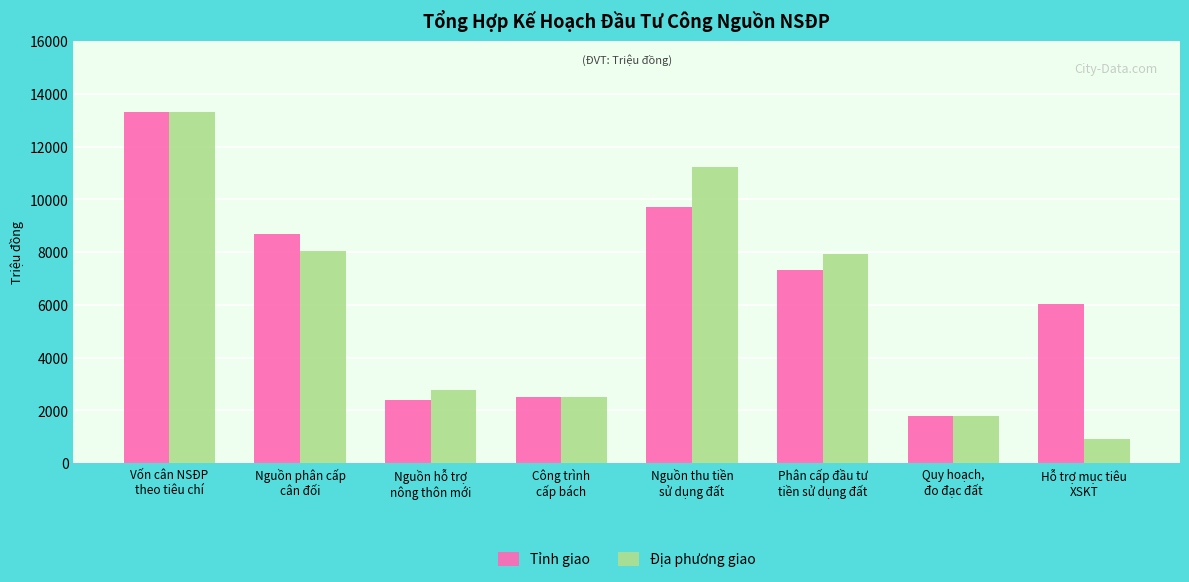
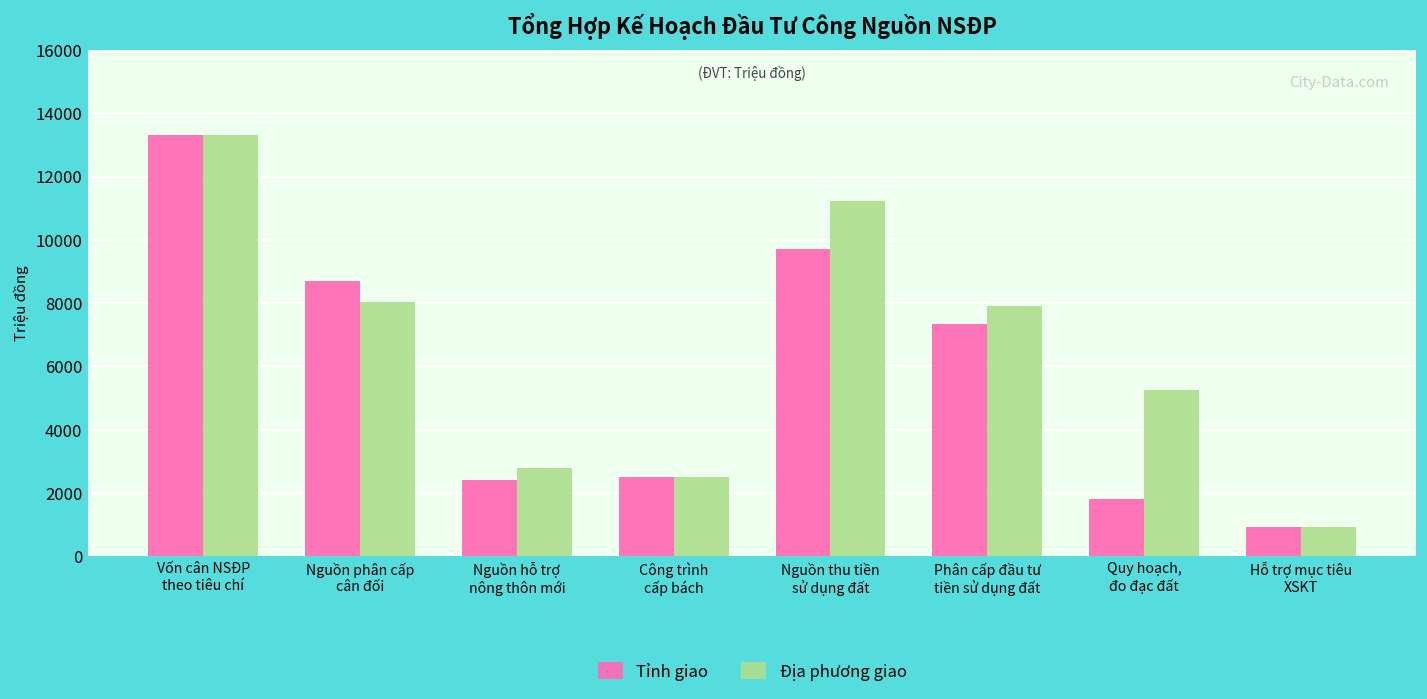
Địa phương giao, Quy hoạch, đo đạc đất: 1800 -> 5300
Tỉnh giao, Hỗ trợ mục tiêu XSKT: 6000 -> 900
